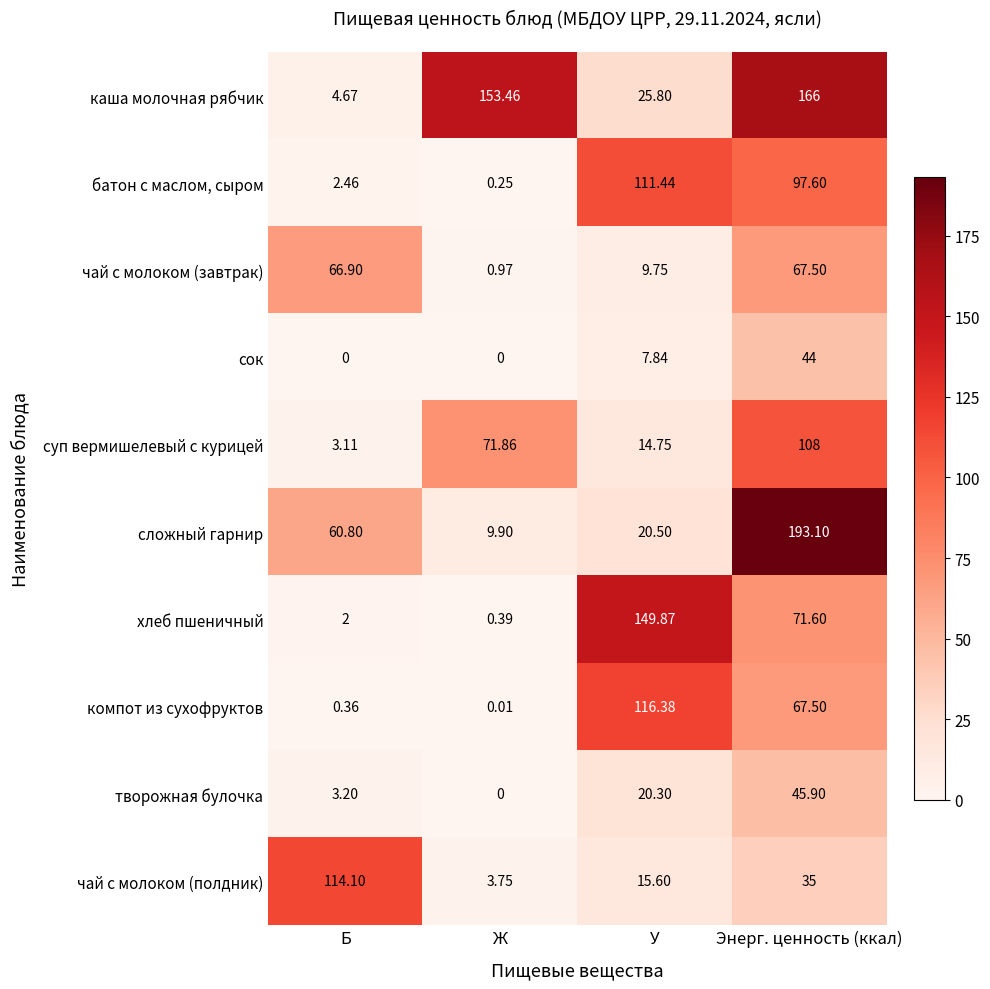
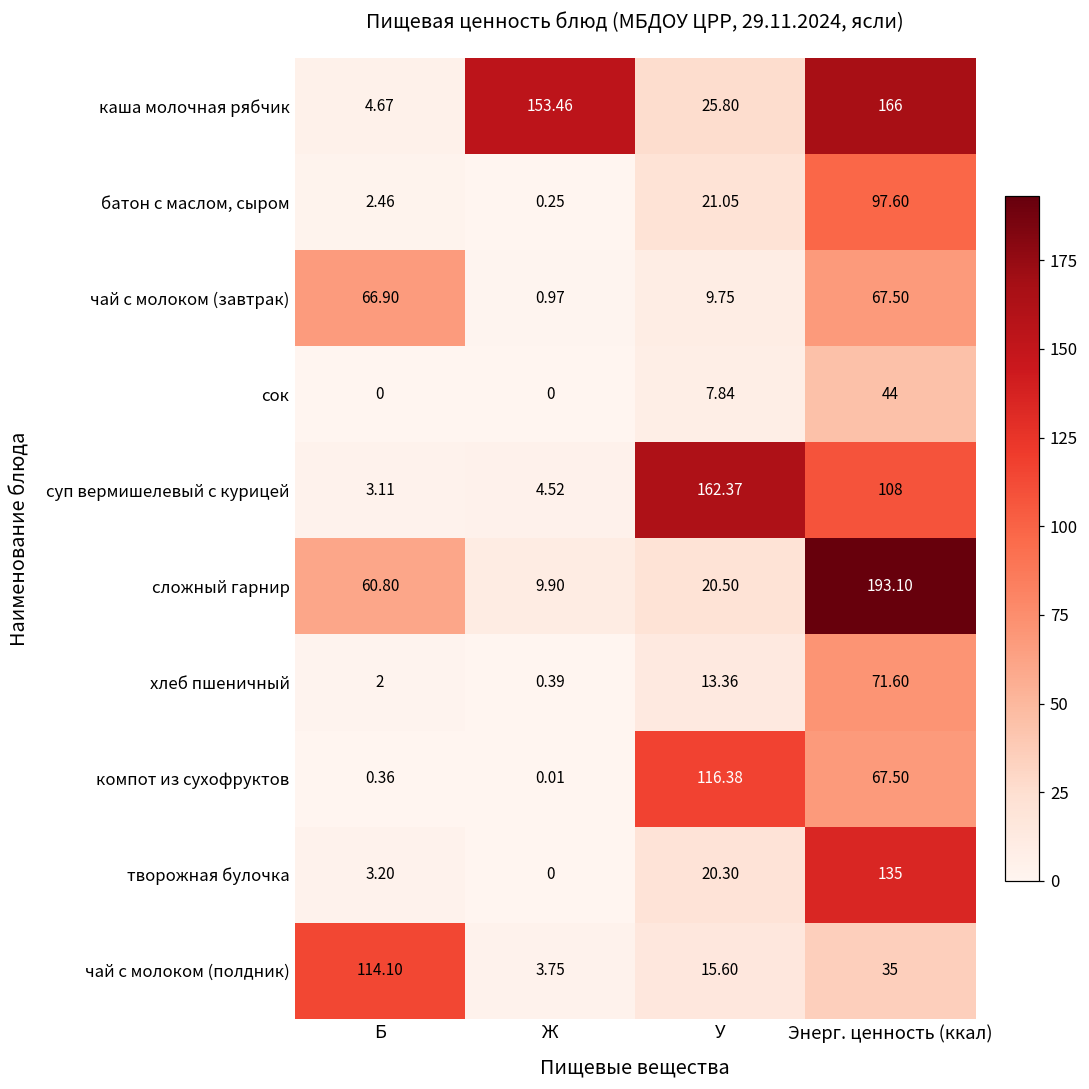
батон с маслом, сыром, У: 111.44 -> 21.05
суп вермишелевый с курицей, Ж: 71.86 -> 4.52
суп вермишелевый с курицей, У: 14.75 -> 162.37
хлеб пшеничный, У: 149.87 -> 13.36
творожная булочка, Энерг. ценность (ккал): 45.90 -> 135
